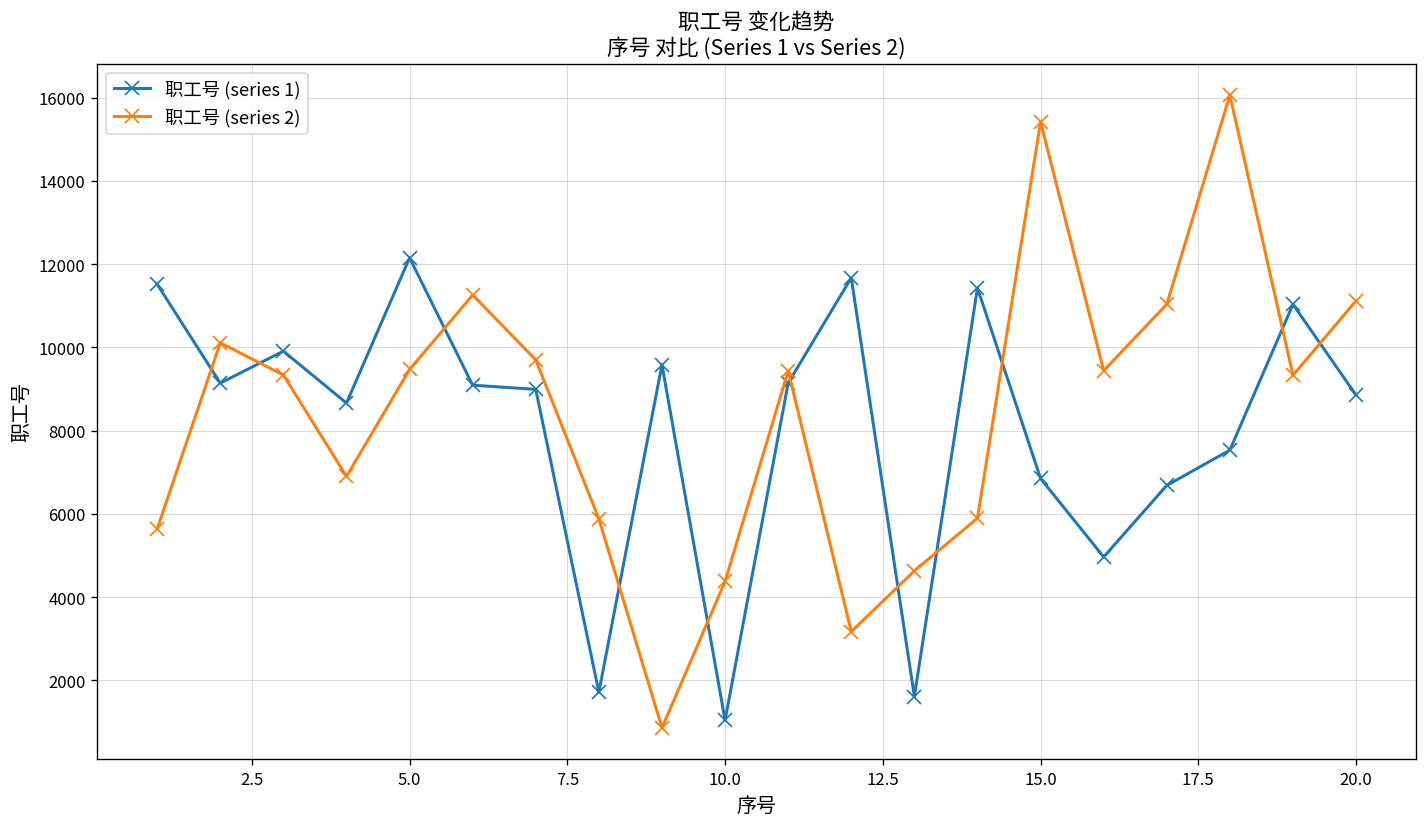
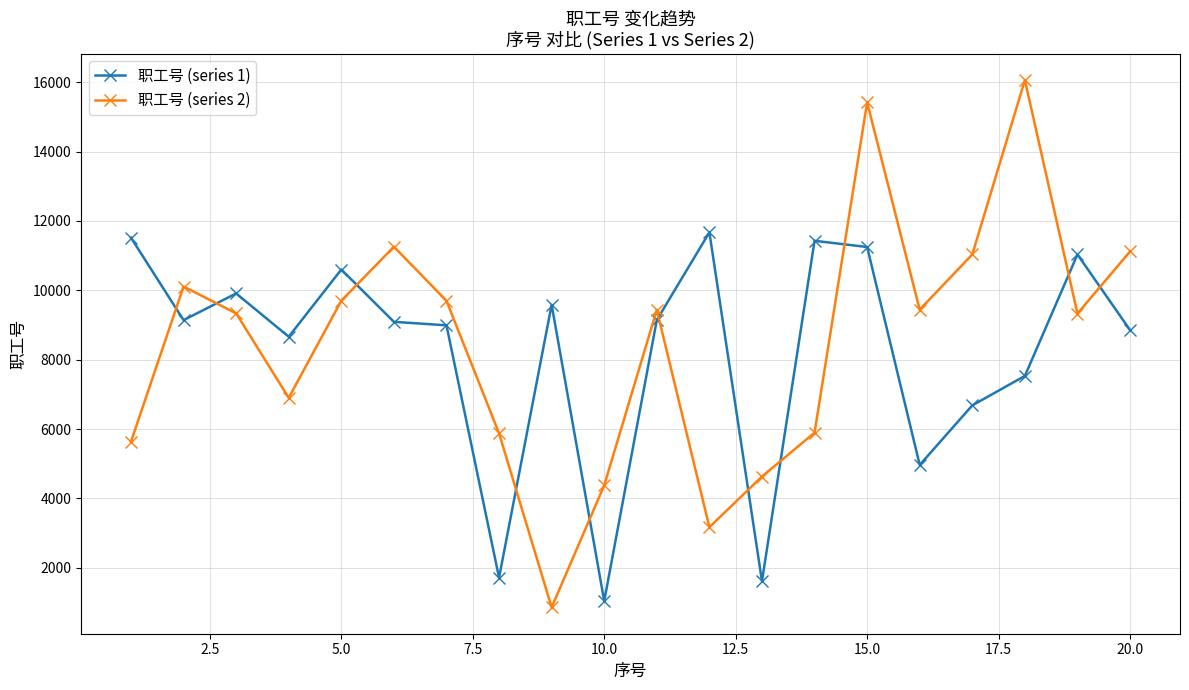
职工号 (series 1), 5.0: 12200 -> 10600
职工号 (series 2), 5.0: 9500 -> 9700
职工号 (series 1), 15.0: 6900 -> 11300
